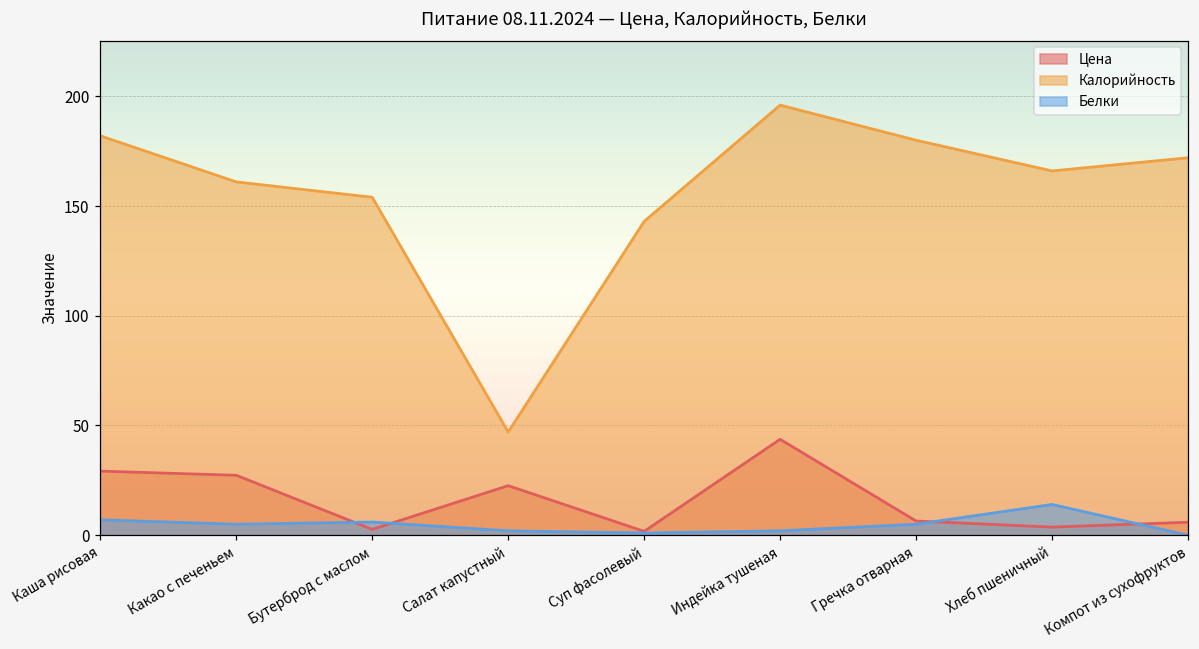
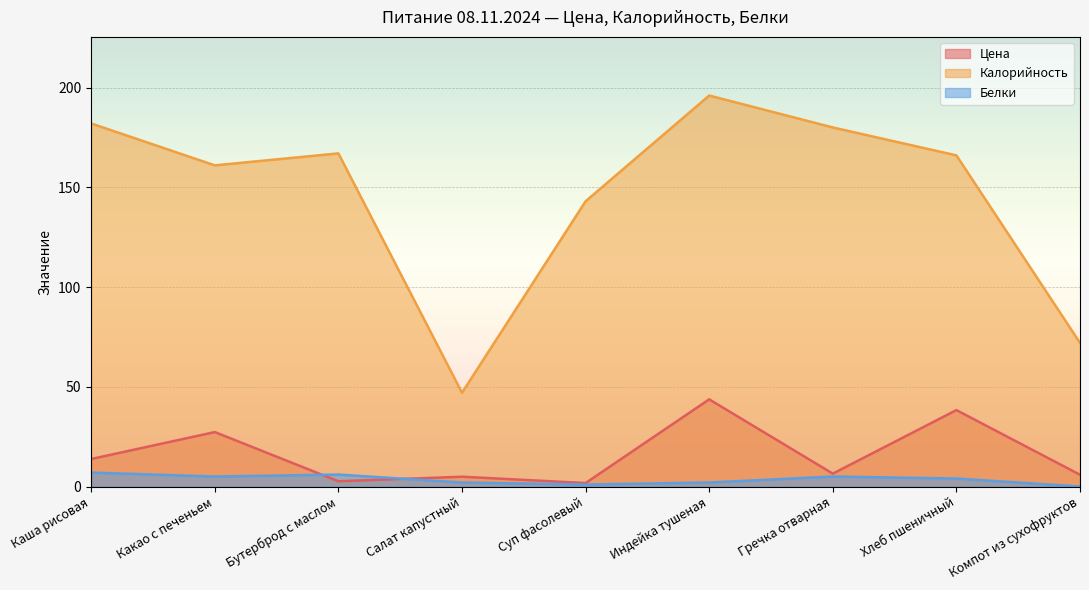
Цена, Каша рисовая: 29 -> 14
Калорийность, Бутерброд с маслом: 154 -> 167
Цена, Салат капустный: 23 -> 5
Цена, Хлеб пшеничный: 4 -> 38
Белки, Хлеб пшеничный: 14 -> 4
Калорийность, Компот из сухофруктов: 172 -> 72
